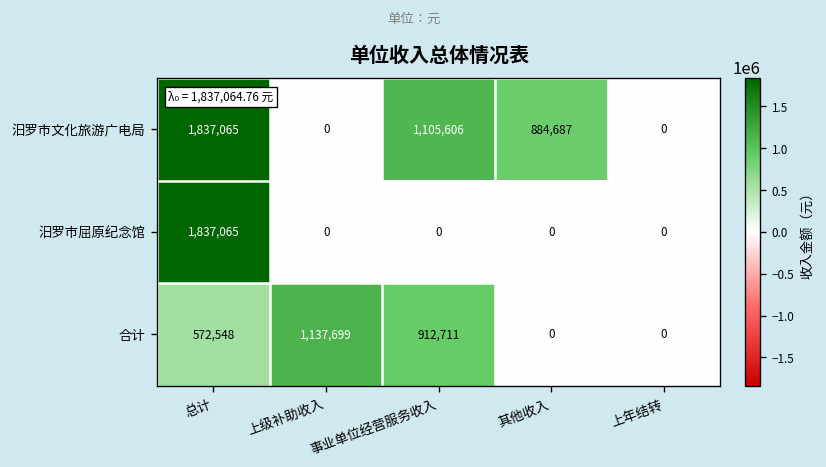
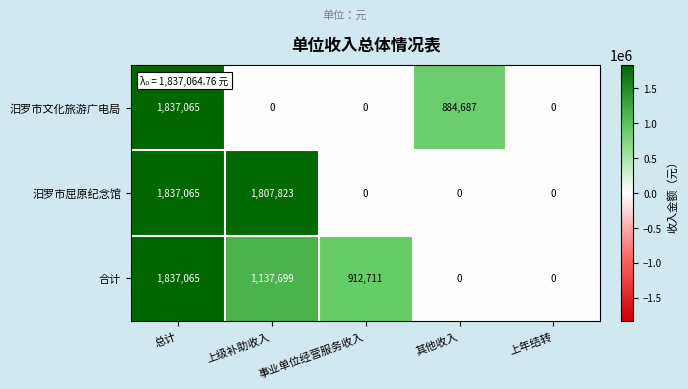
汨罗市文化旅游广电局, 事业单位经营服务收入: 1,105,606 -> 0
汨罗市屈原纪念馆, 上级补助收入: 0 -> 1,807,823
合计, 总计: 572,548 -> 1,837,065
